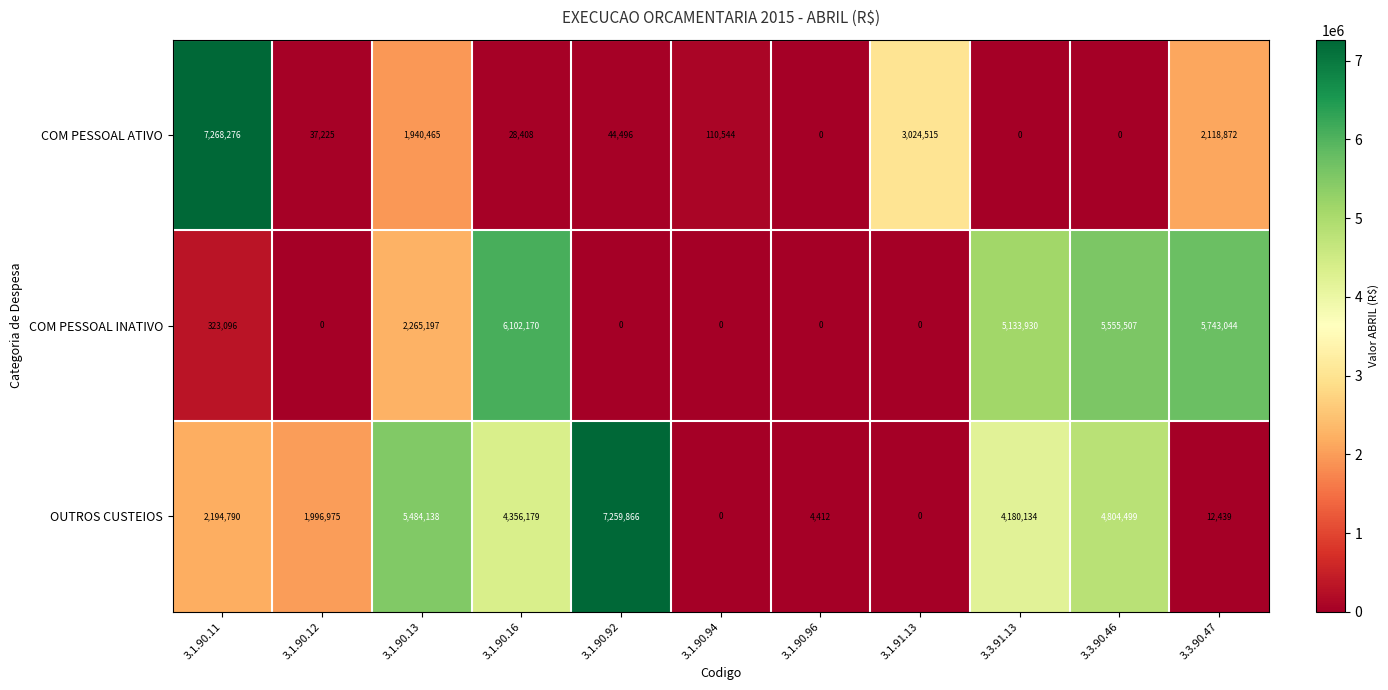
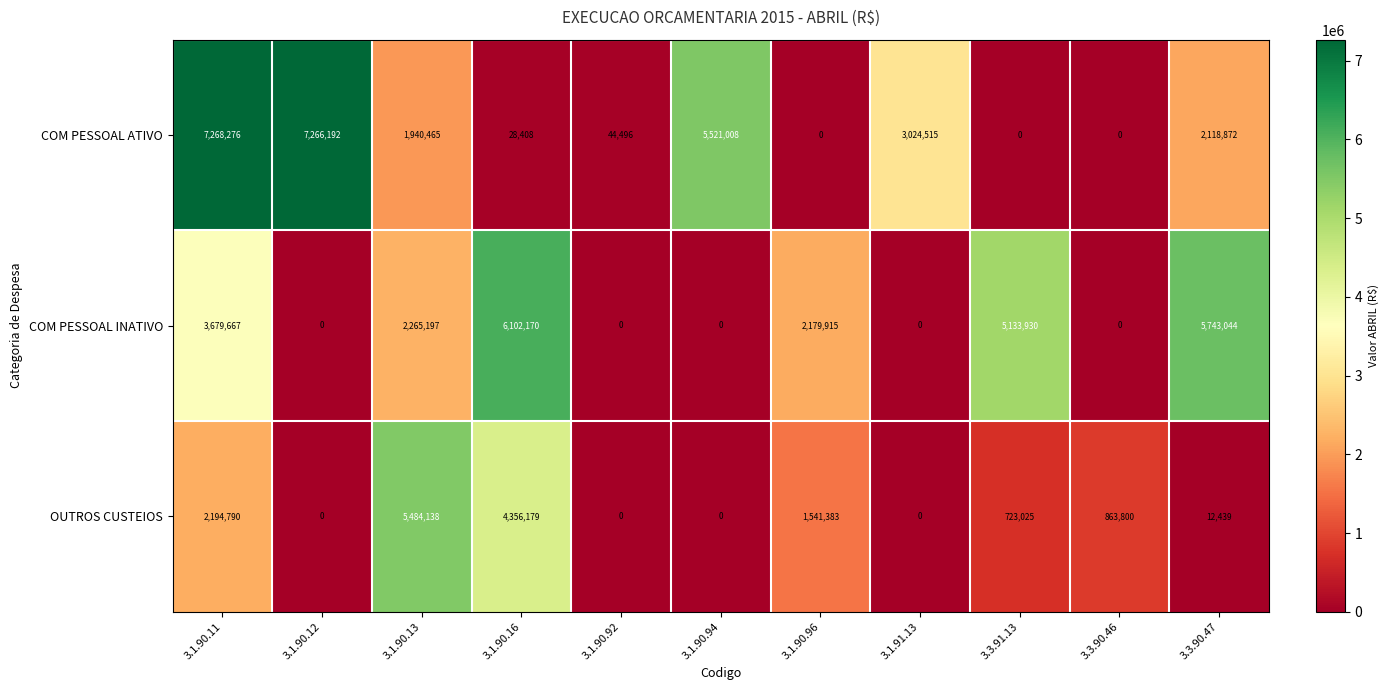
COM PESSOAL ATIVO, 3.1.90.12: 37,225 -> 7,266,192
COM PESSOAL ATIVO, 3.1.90.94: 110,544 -> 5,521,008
COM PESSOAL INATIVO, 3.1.90.11: 323,096 -> 3,679,667
COM PESSOAL INATIVO, 3.1.90.96: 0 -> 2,179,915
COM PESSOAL INATIVO, 3.3.90.46: 5,555,507 -> 0
OUTROS CUSTEIOS, 3.1.90.12: 1,996,975 -> 0
OUTROS CUSTEIOS, 3.1.90.92: 7,259,866 -> 0
OUTROS CUSTEIOS, 3.1.90.96: 4,412 -> 1,541,383
OUTROS CUSTEIOS, 3.3.91.13: 4,180,134 -> 723,025
OUTROS CUSTEIOS, 3.3.90.46: 4,804,499 -> 863,800
